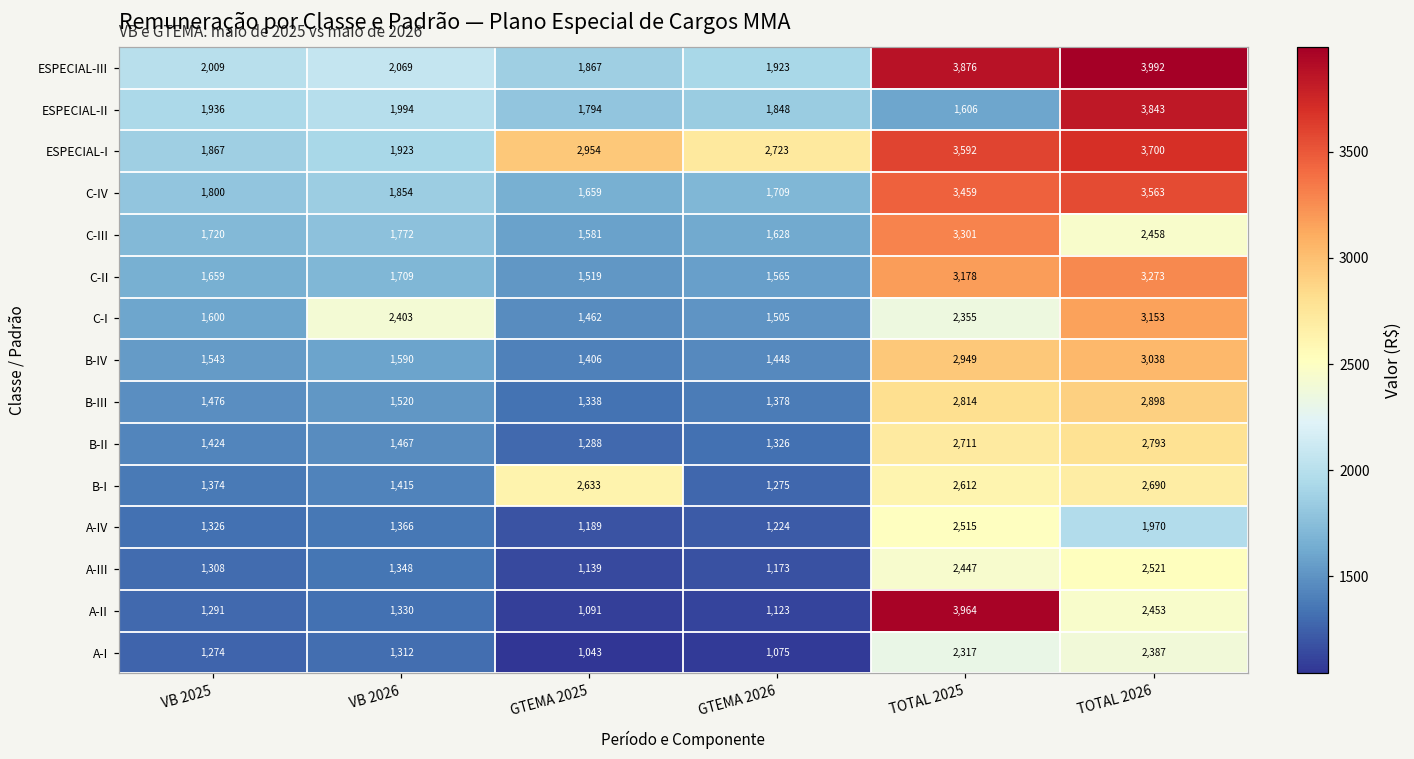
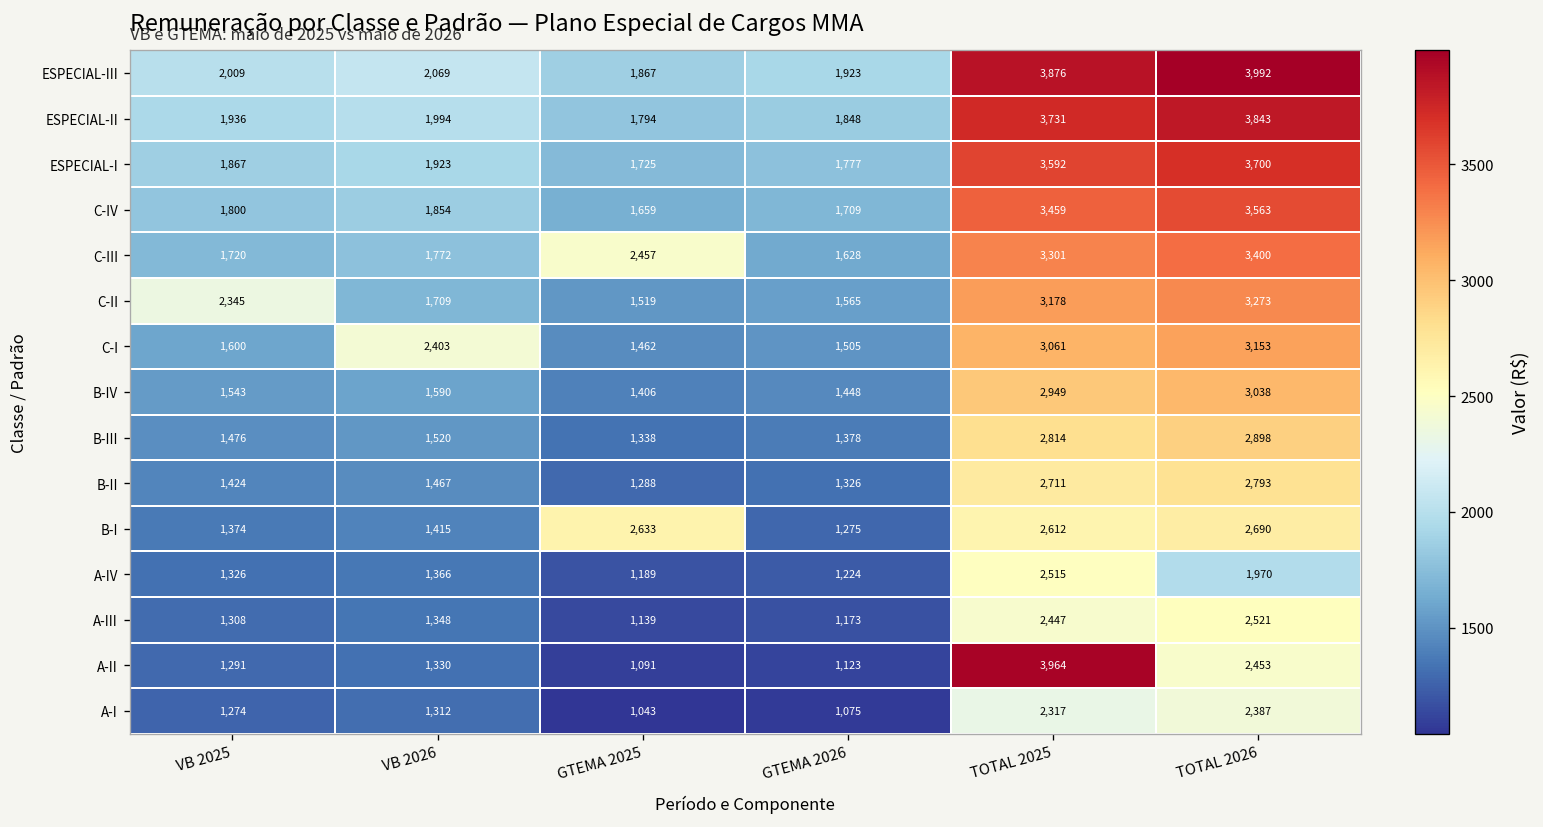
ESPECIAL-II, TOTAL 2025: 1,606 -> 3,731
ESPECIAL-I, GTEMA 2025: 2,954 -> 1,725
ESPECIAL-I, GTEMA 2026: 2,723 -> 1,777
C-III, GTEMA 2025: 1,581 -> 2,457
C-III, TOTAL 2026: 2,458 -> 3,400
C-II, VB 2025: 1,659 -> 2,345
C-I, TOTAL 2025: 2,355 -> 3,061
